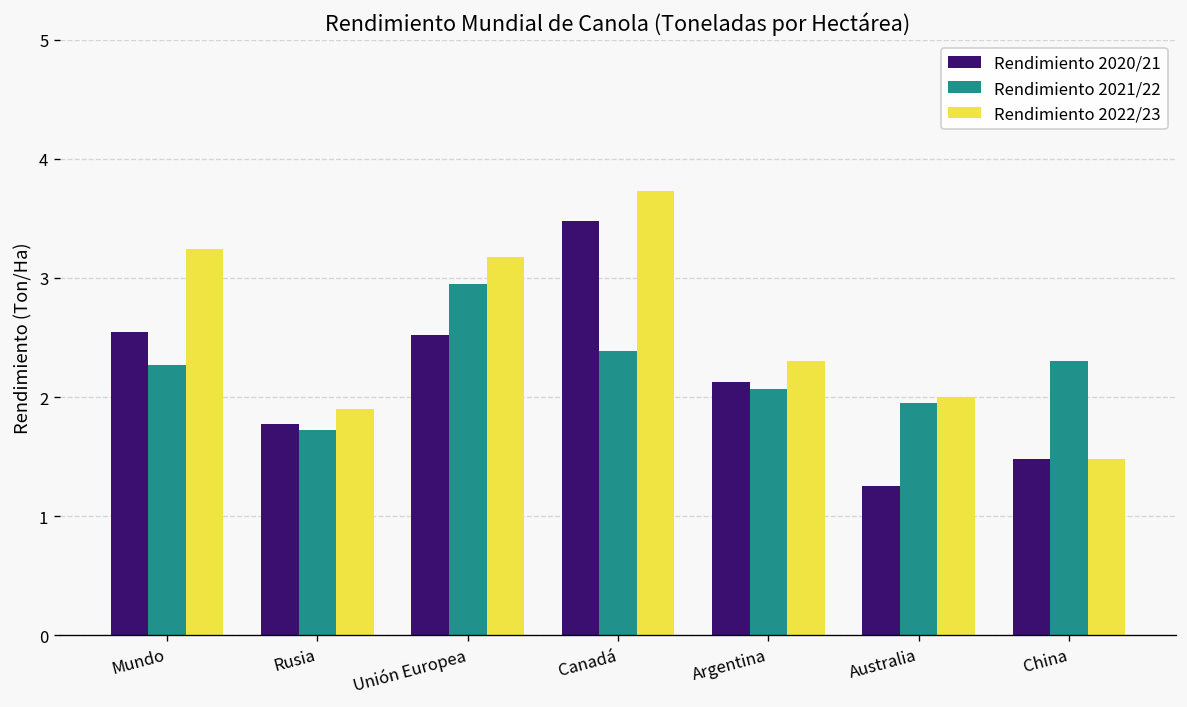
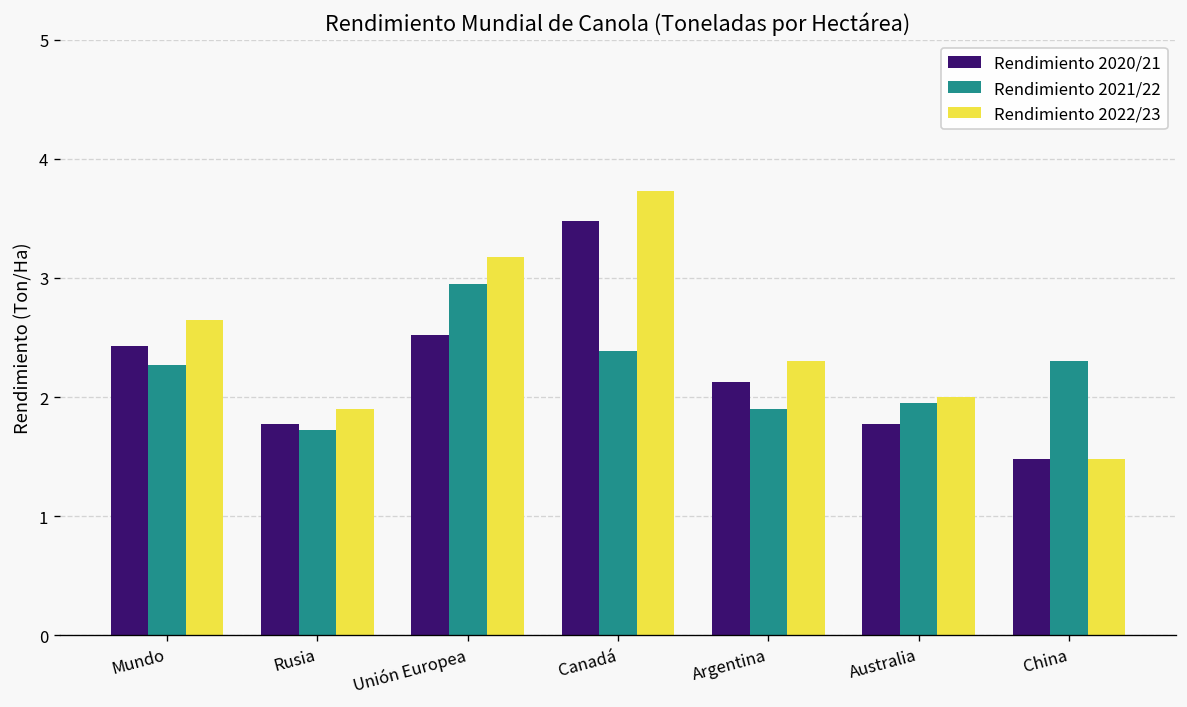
Rendimiento 2020/21, Mundo: 2.6 -> 2.4
Rendimiento 2022/23, Mundo: 3.2 -> 2.7
Rendimiento 2021/22, Argentina: 2.1 -> 1.9
Rendimiento 2020/21, Australia: 1.3 -> 1.8
